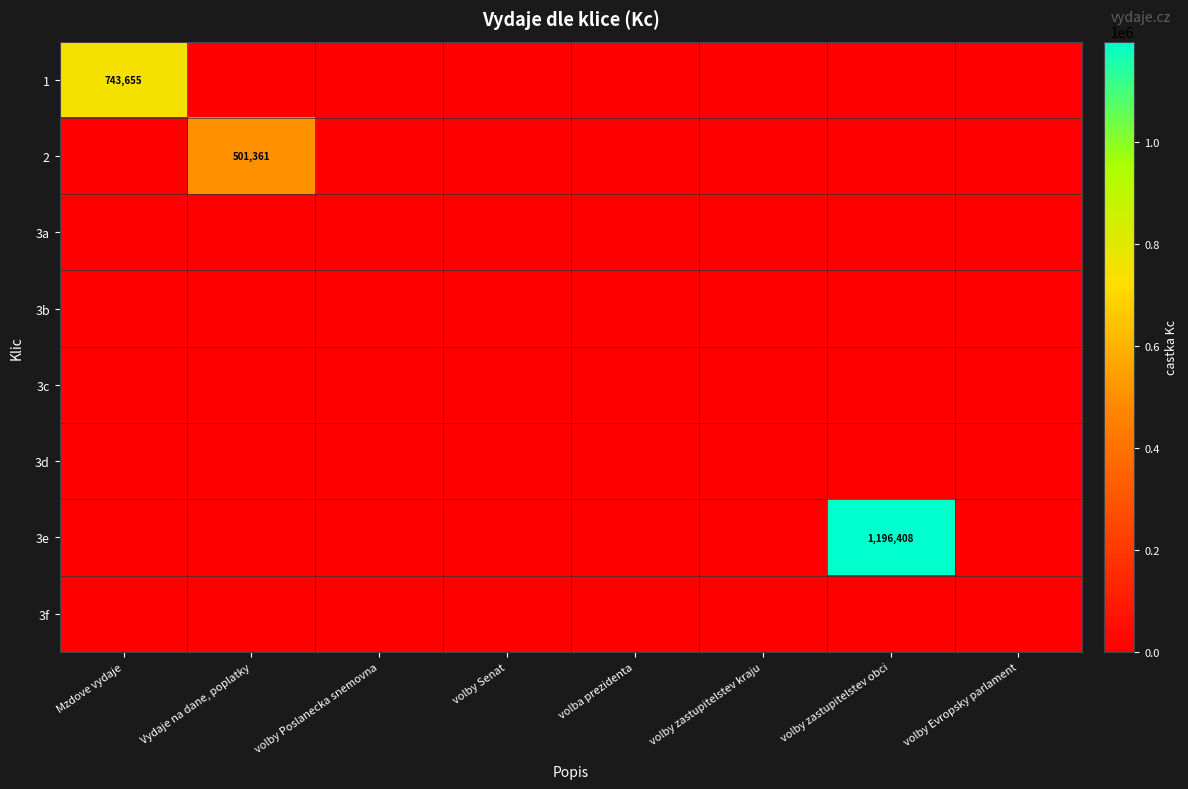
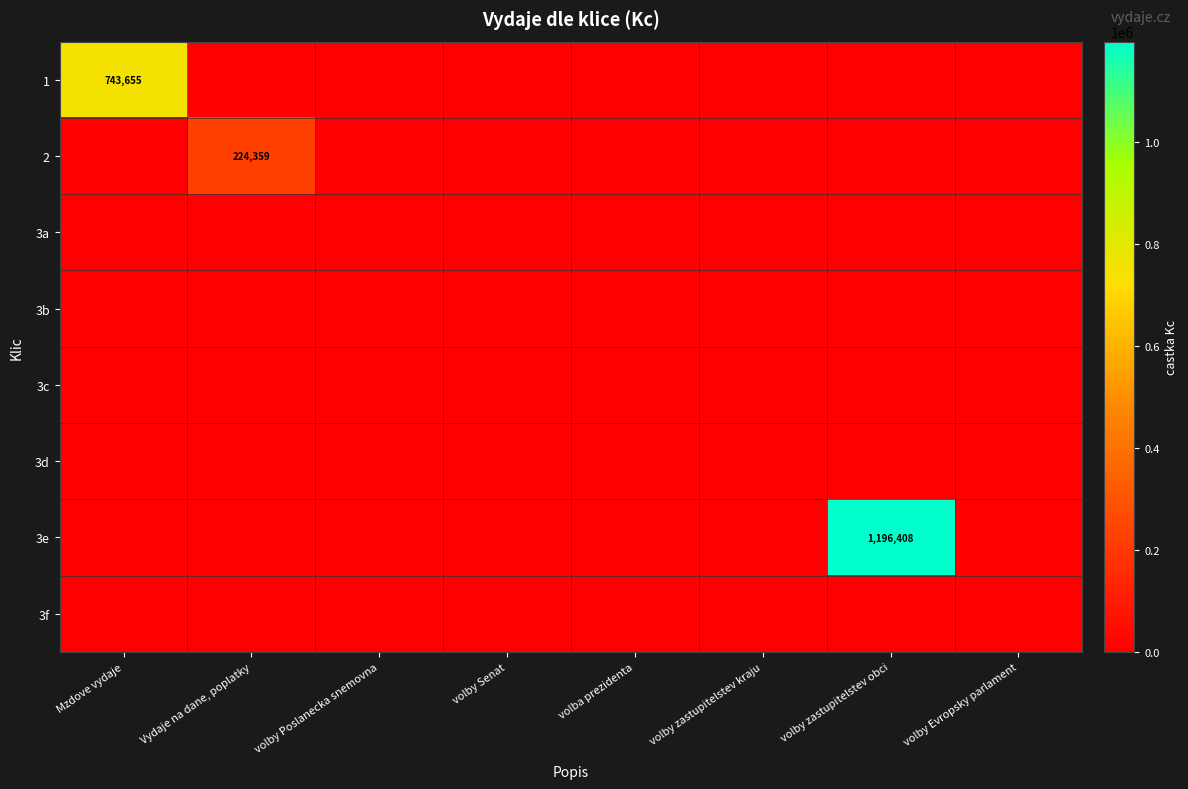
2, Vydaje na dane, poplatky: 501,361 -> 224,359
